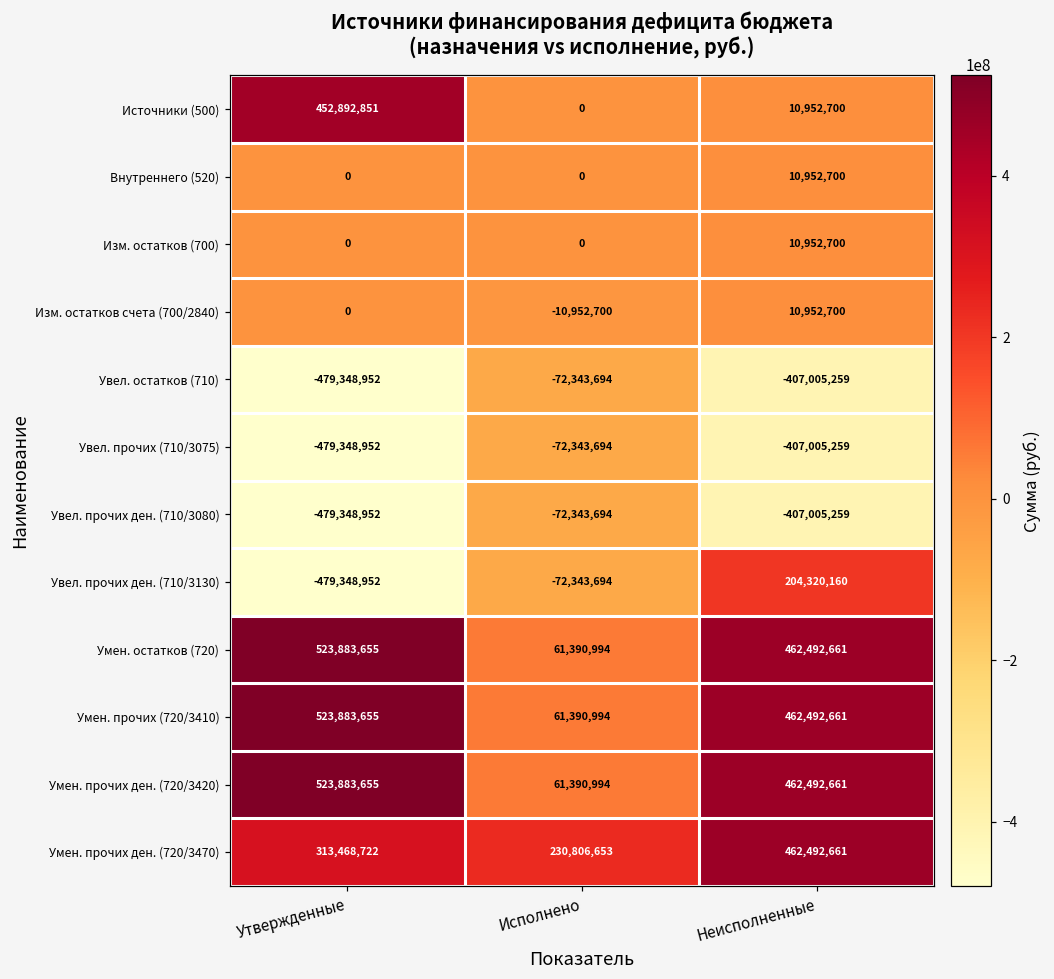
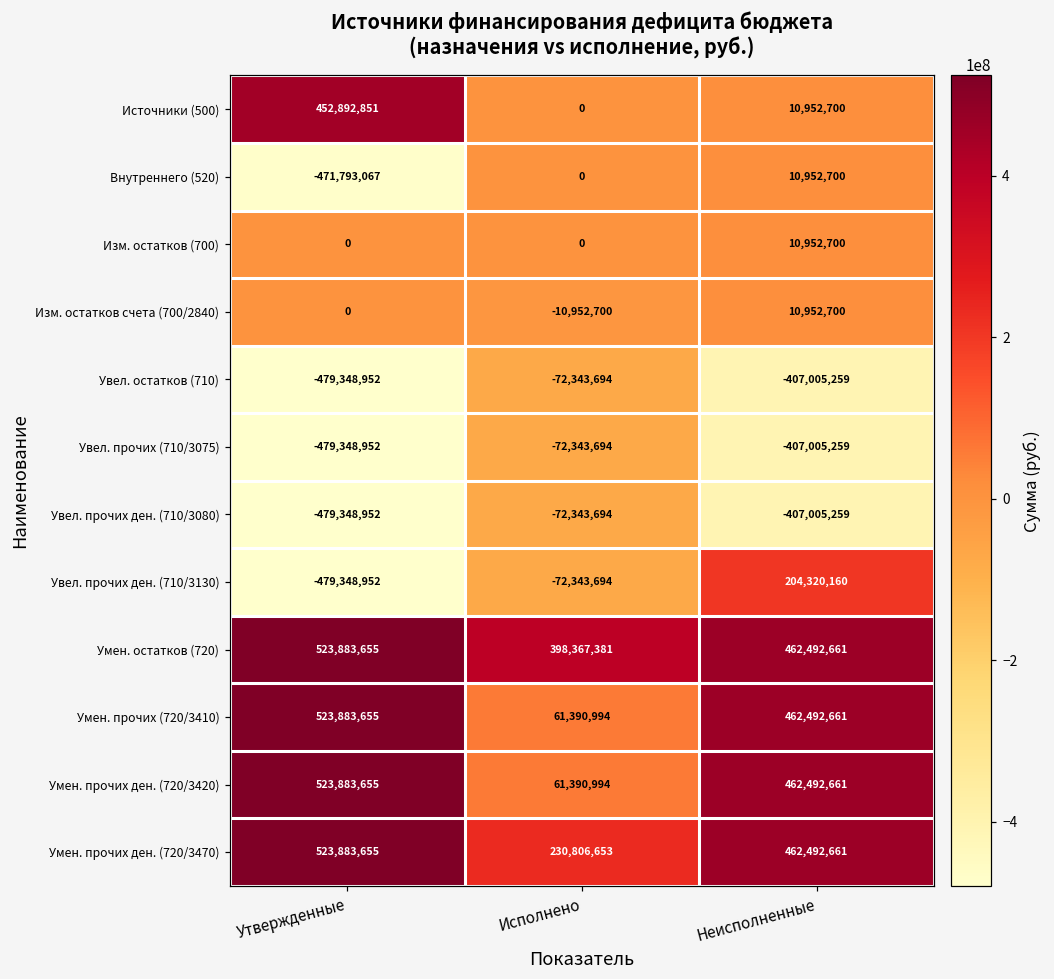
Внутреннего (520), Утвержденные: 0 -> -471,793,067
Умен. остатков (720), Исполнено: 61,390,994 -> 398,367,381
Умен. прочих ден. (720/3470), Утвержденные: 313,468,722 -> 523,883,655
